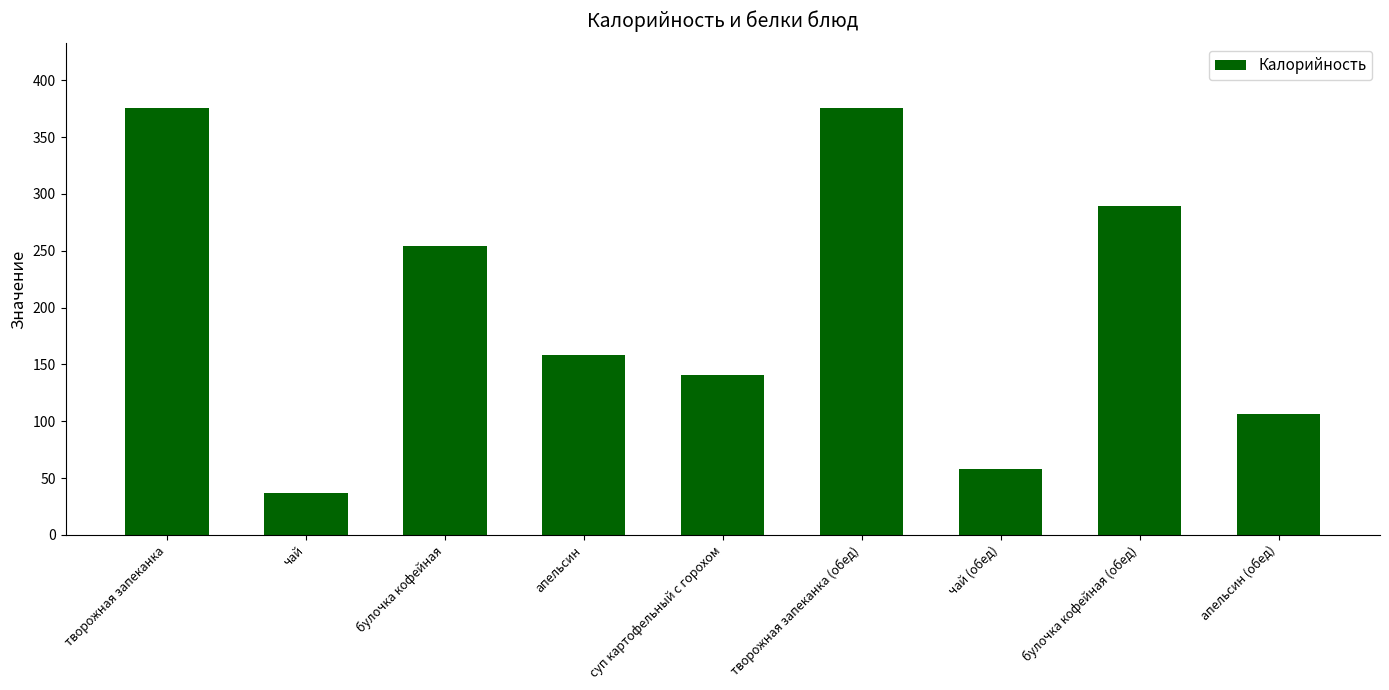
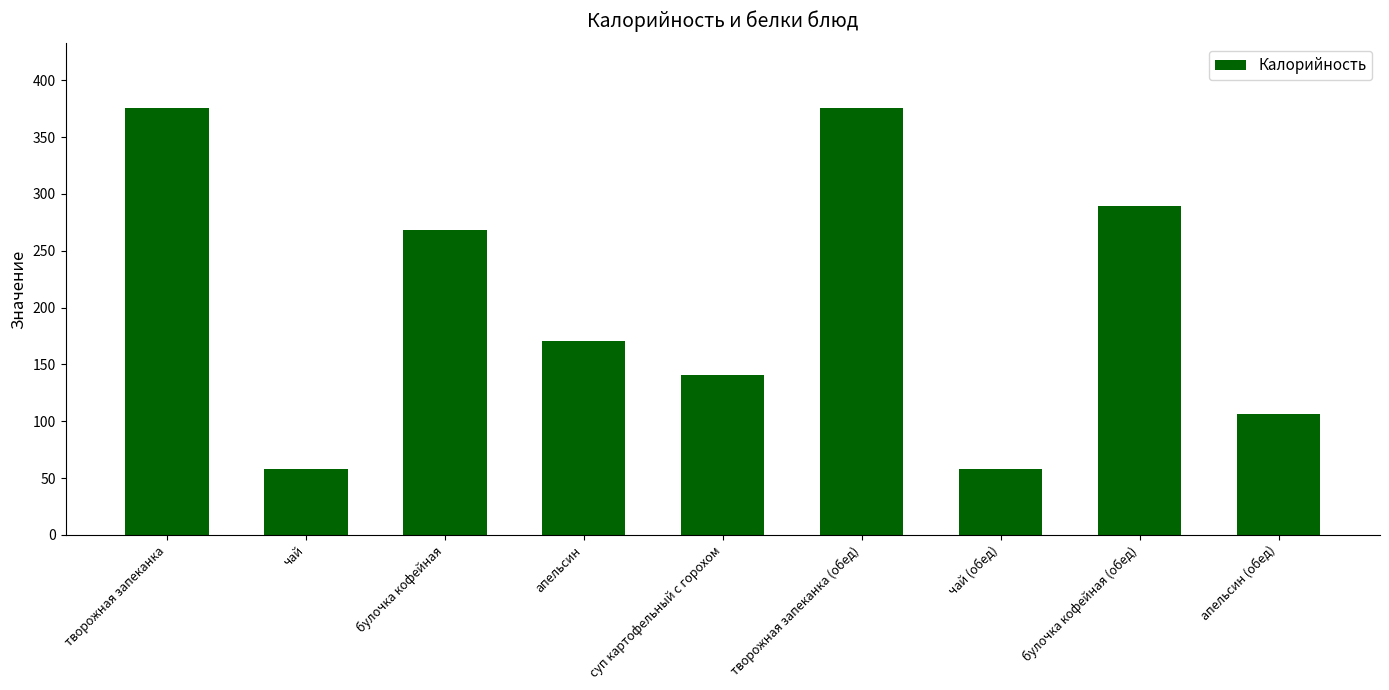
чай: 37 -> 58
булочка кофейная: 254 -> 268
апельсин: 158 -> 171
